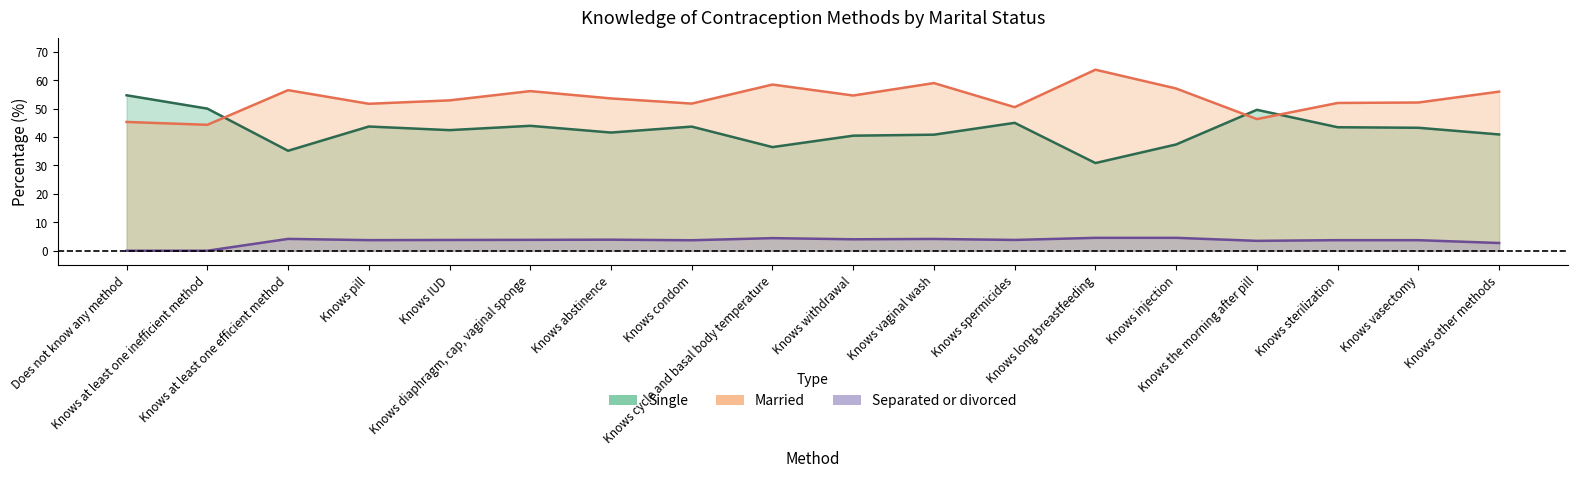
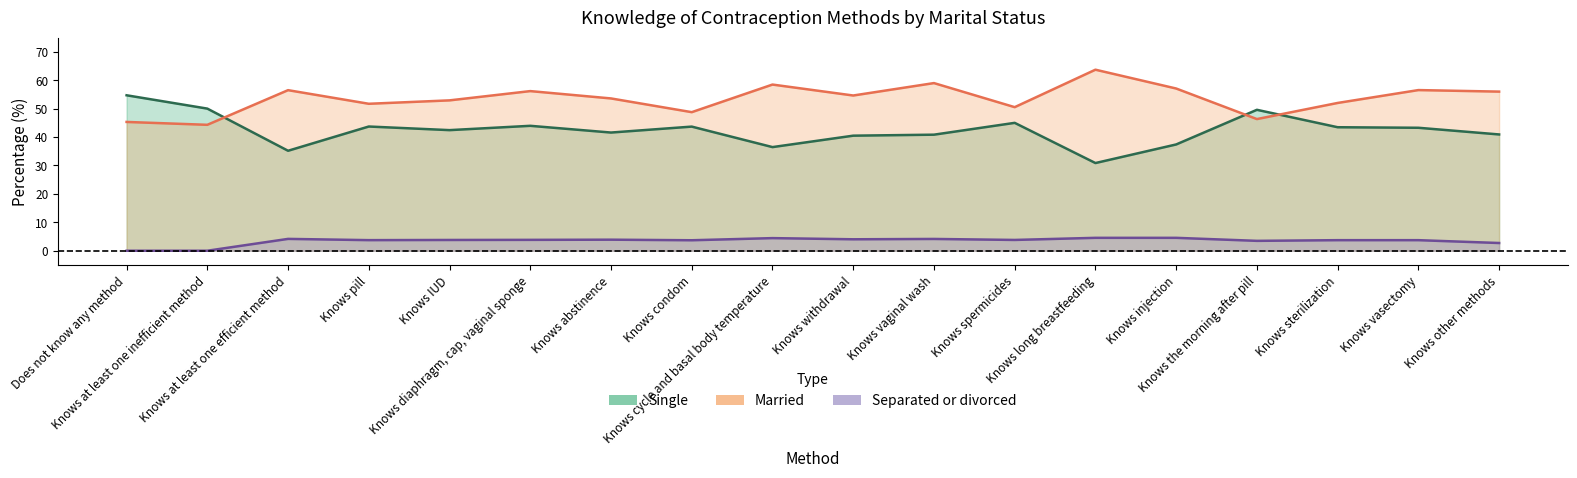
Married, Knows condom: 52 -> 49
Married, Knows vasectomy: 52 -> 57
